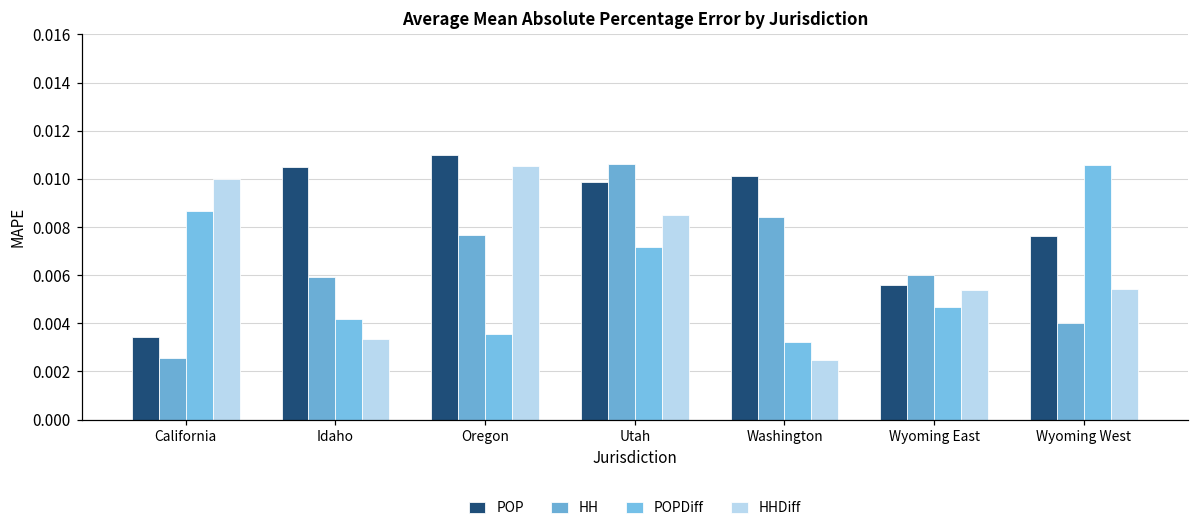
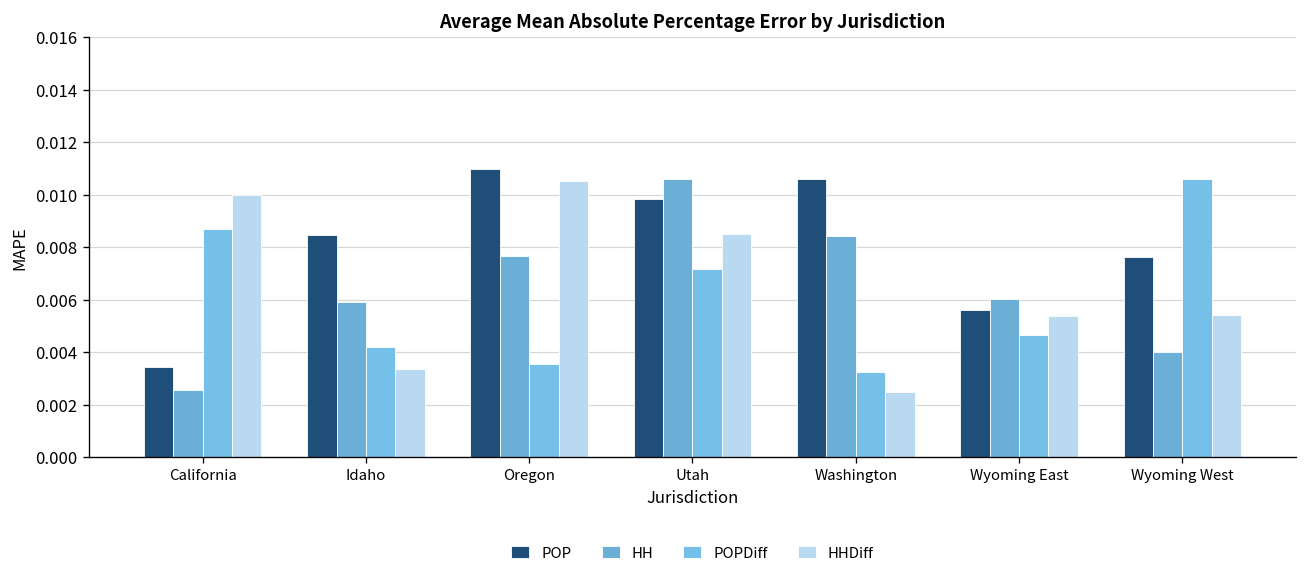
POP, Idaho: 0.0105 -> 0.0085
POP, Washington: 0.0101 -> 0.0106
